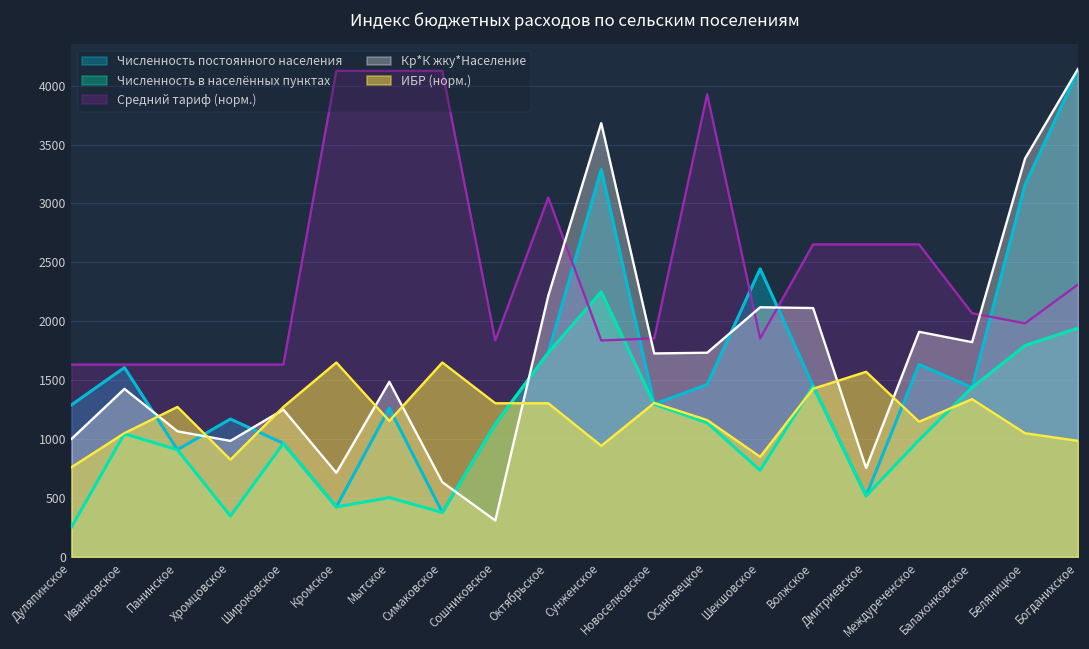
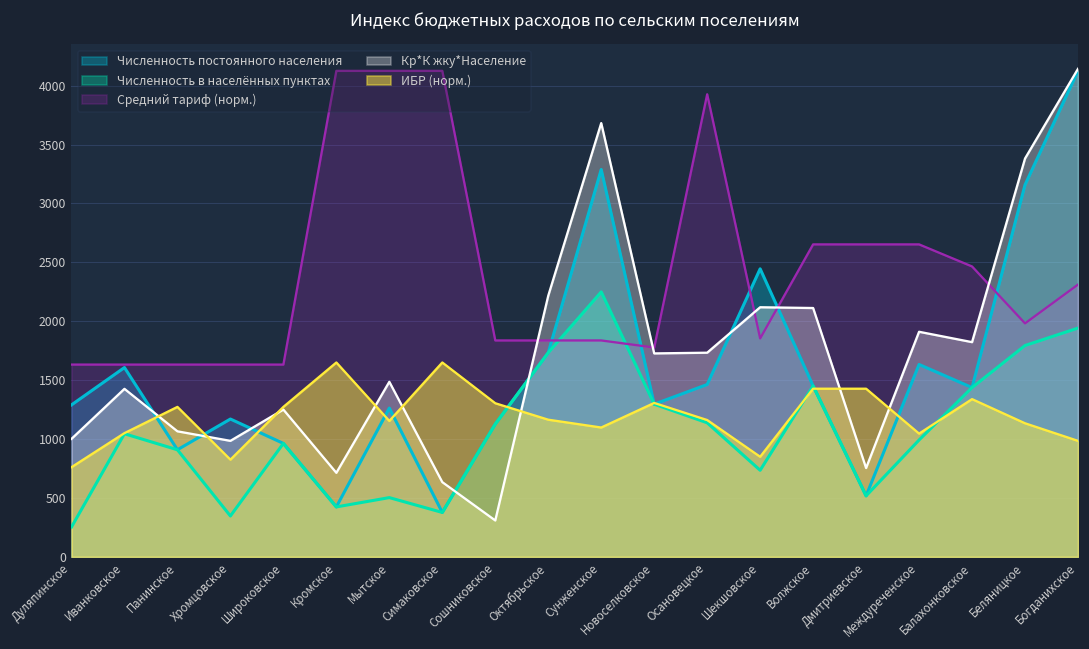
Средний тариф (норм.), Октябрьское: 3050 -> 1840
ИБР (норм.), Октябрьское: 1300 -> 1160
ИБР (норм.), Сунженское: 940 -> 1100
Средний тариф (норм.), Новоселковское: 1850 -> 1780
ИБР (норм.), Дмитриевское: 1570 -> 1430
ИБР (норм.), Междуреченское: 1150 -> 1050
Средний тариф (норм.), Балахонковское: 2070 -> 2460
ИБР (норм.), Беляницкое: 1050 -> 1130
